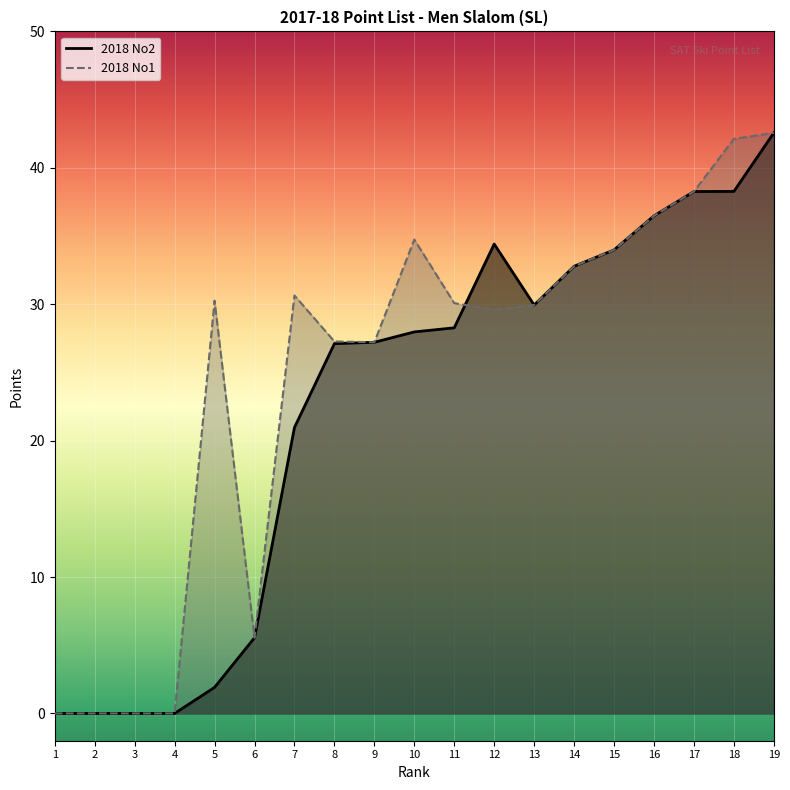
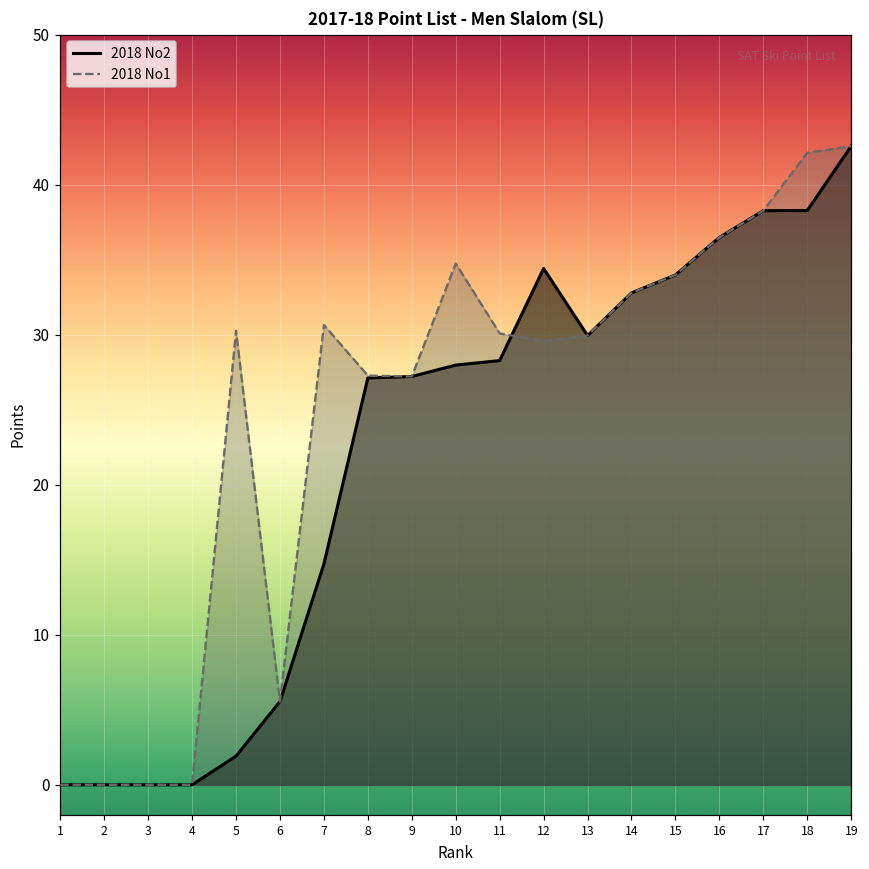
2018 No2, 7: 21.0 -> 14.7
